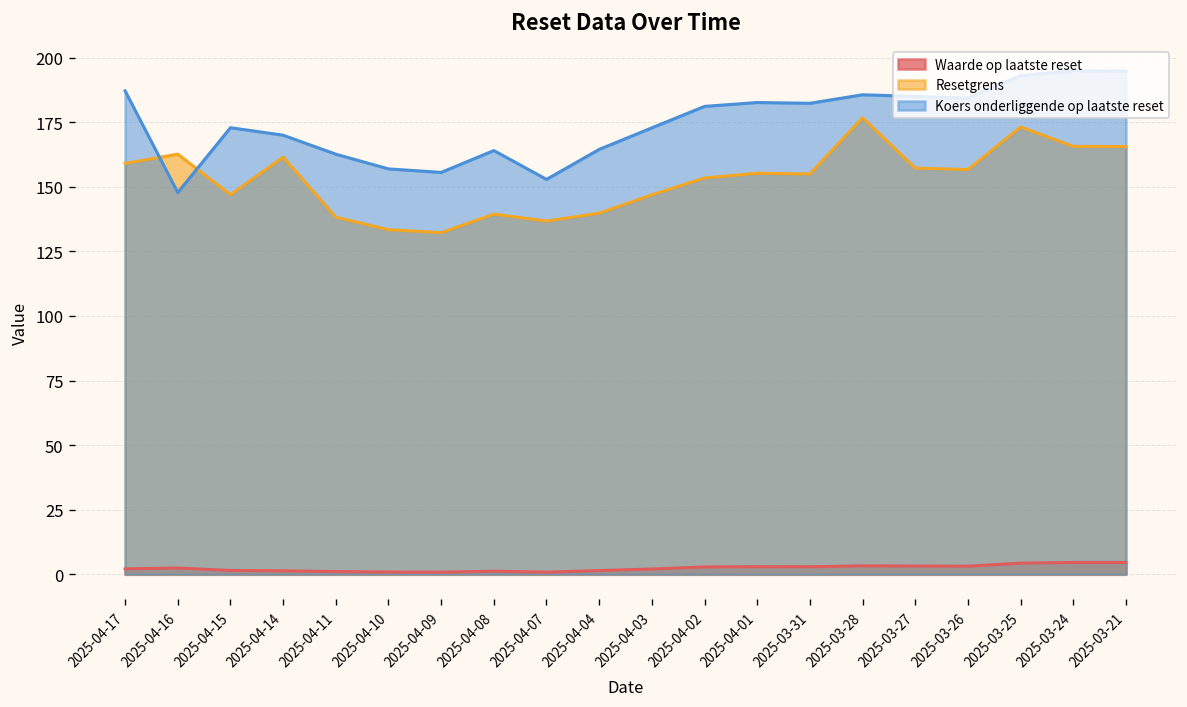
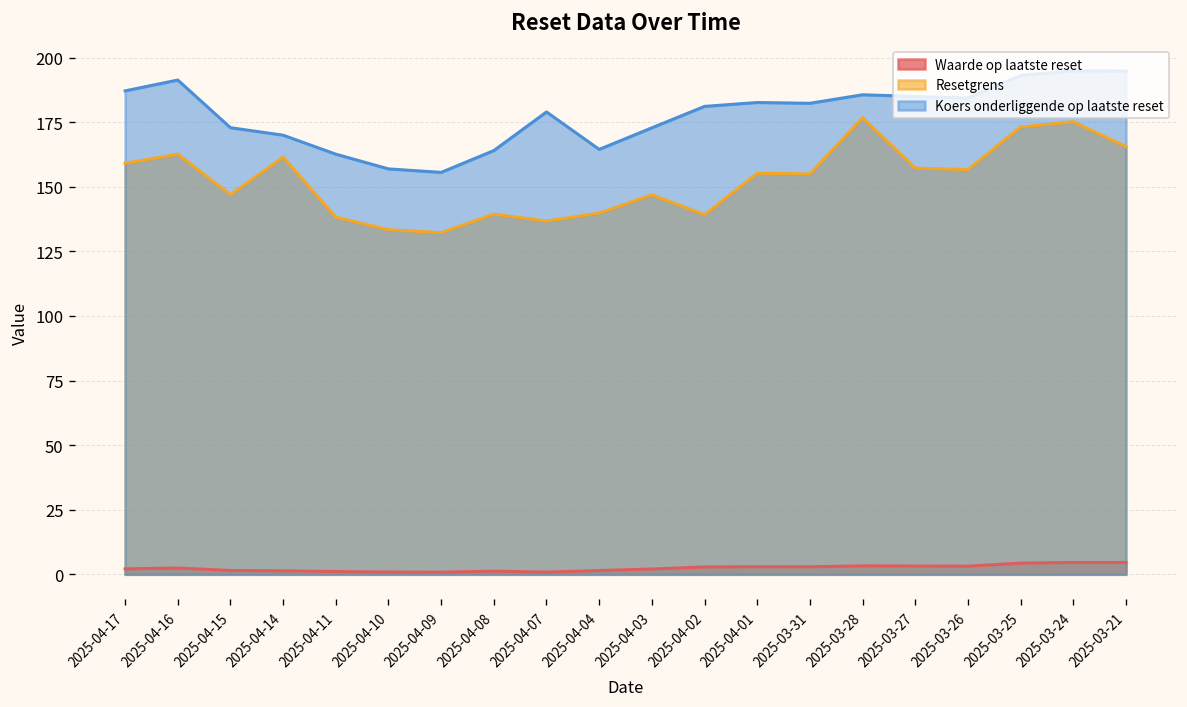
Koers onderliggende op laatste reset, 2025-04-16: 148 -> 191
Koers onderliggende op laatste reset, 2025-04-07: 153 -> 179
Resetgrens, 2025-04-02: 153 -> 139
Resetgrens, 2025-03-24: 166 -> 175
